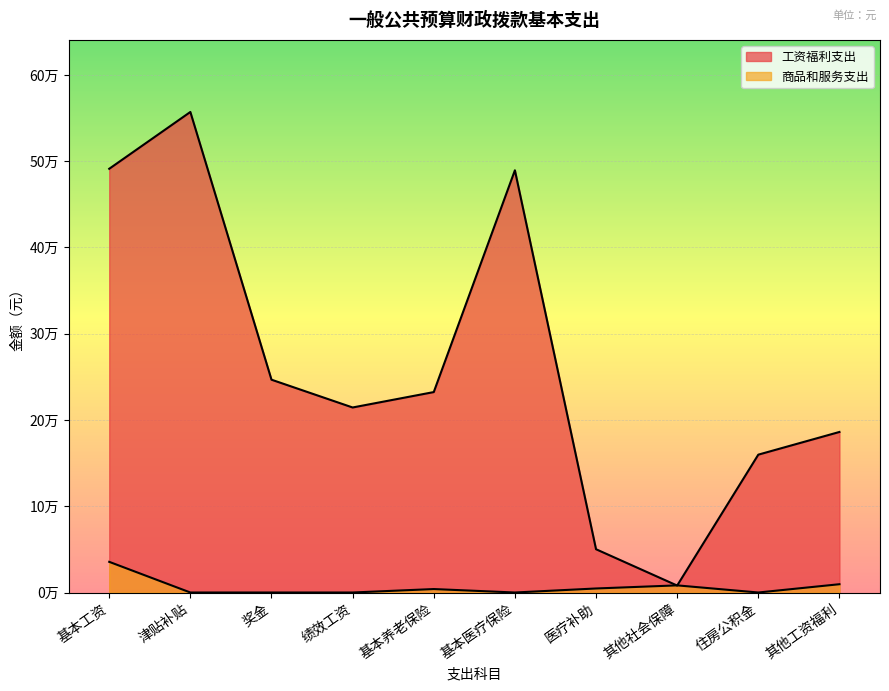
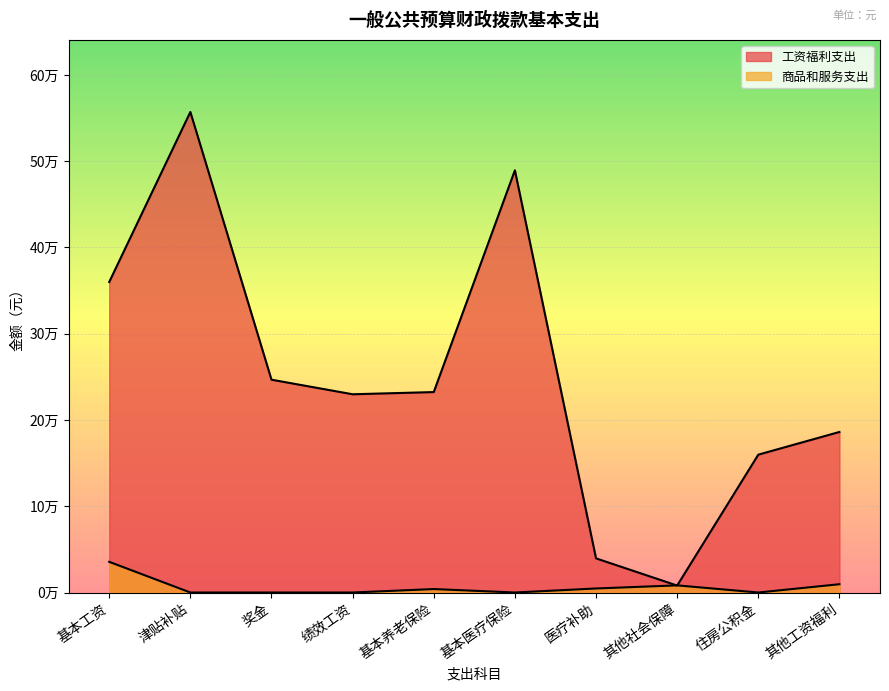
工资福利支出, 基本工资: 49万 -> 36万
工资福利支出, 绩效工资: 21万 -> 23万
工资福利支出, 医疗补助: 5万 -> 4万
